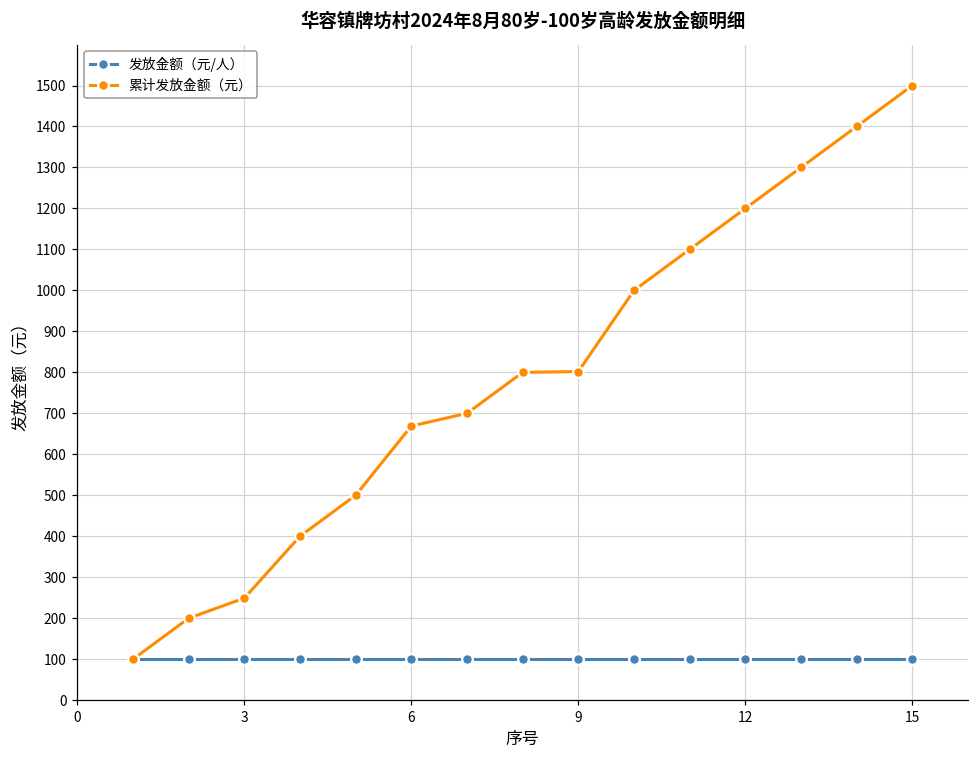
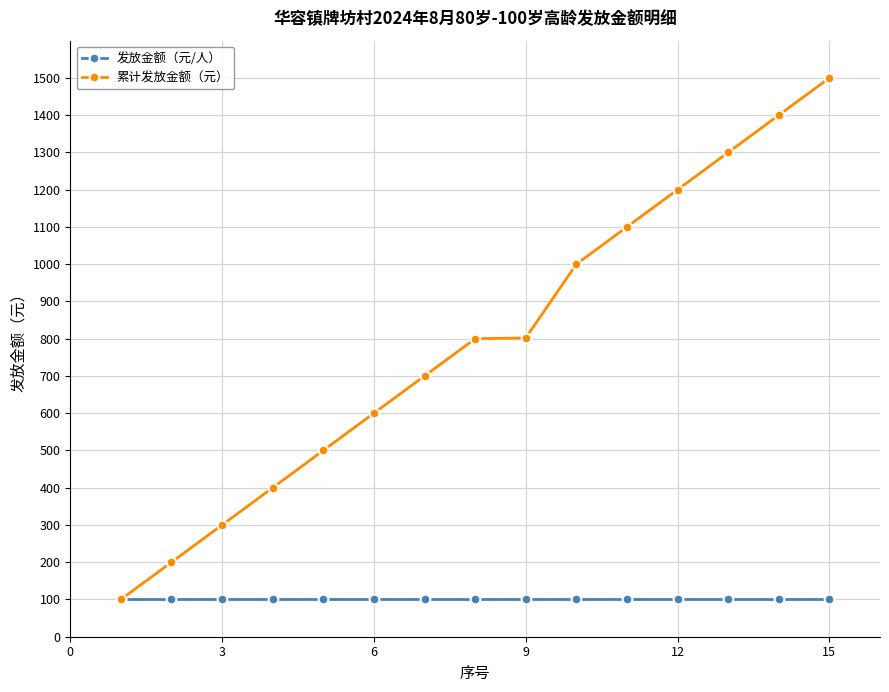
累计发放金额（元）, 3: 250 -> 300
累计发放金额（元）, 6: 670 -> 600
